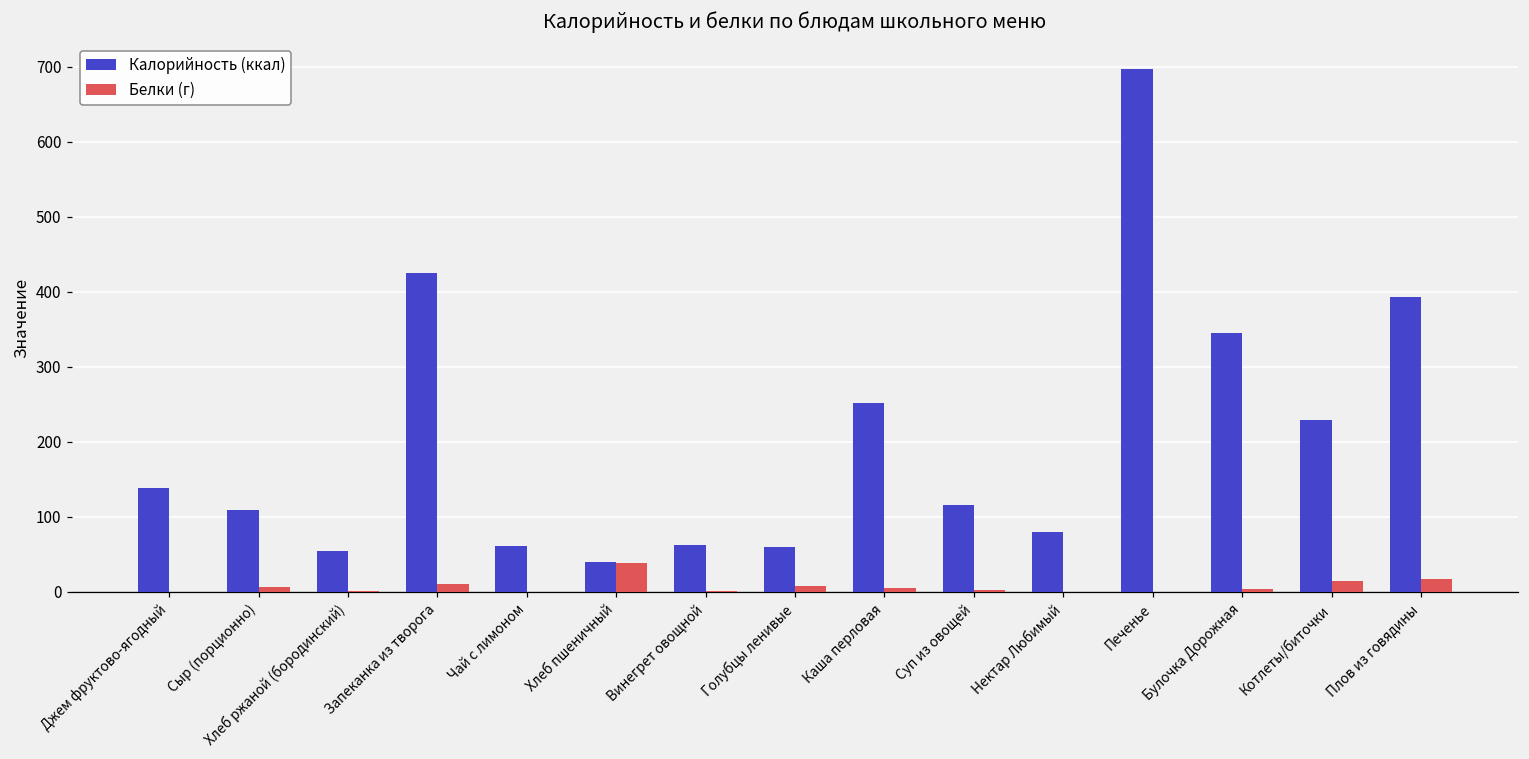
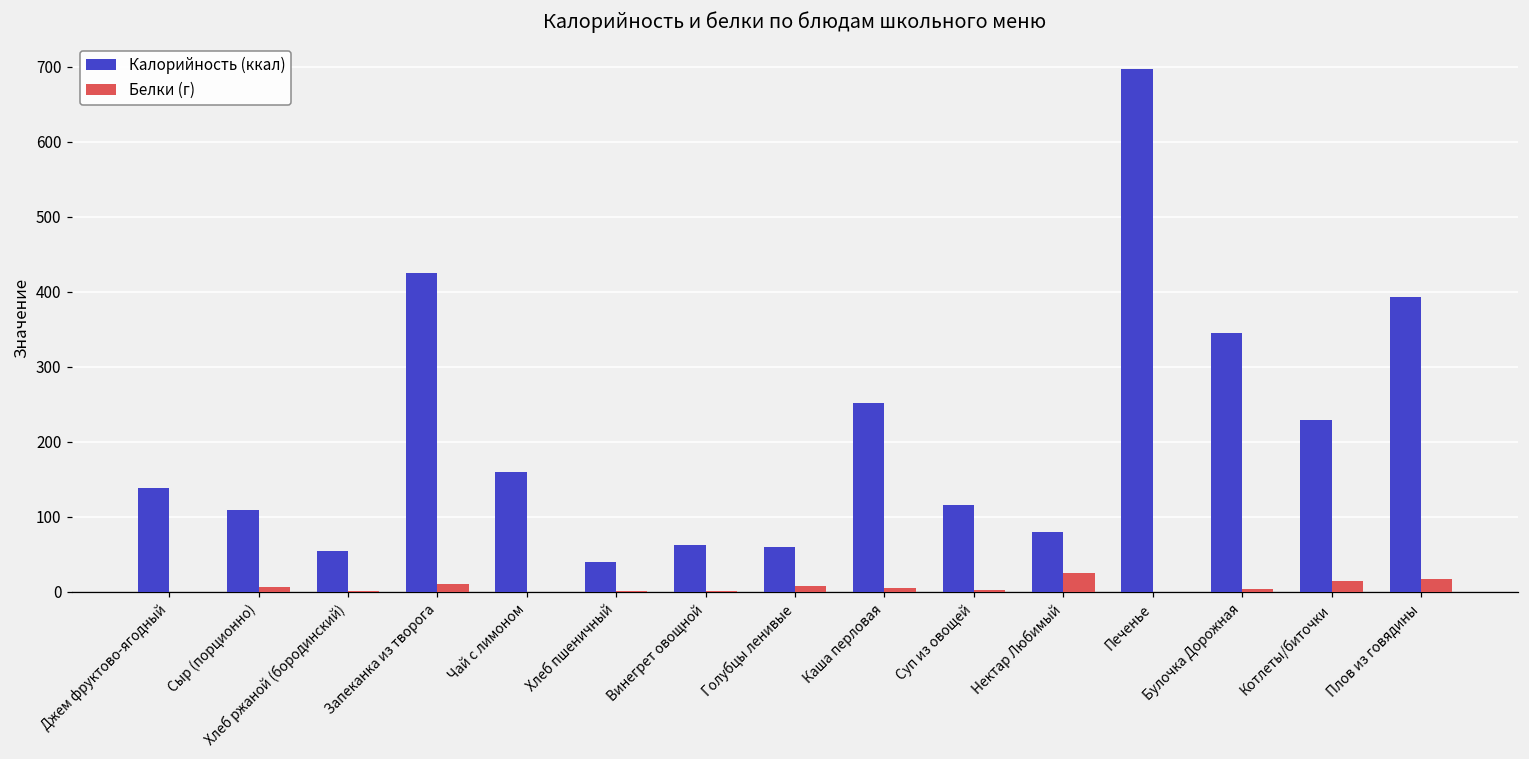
Калорийность (ккал), Чай с лимоном: 60 -> 160
Белки (г), Хлеб пшеничный: 40 -> 0
Белки (г), Нектар Любимый: 0 -> 30
